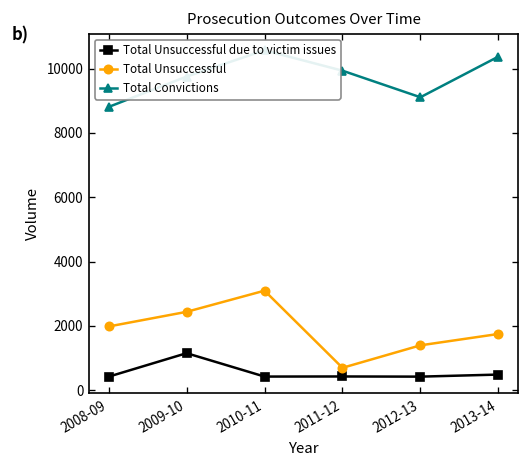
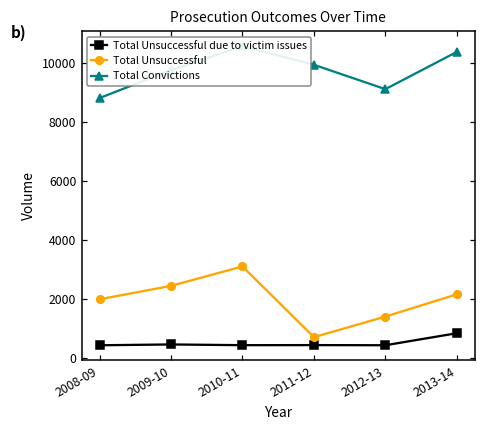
Total Unsuccessful due to victim issues, 2009-10: 1200 -> 500
Total Unsuccessful due to victim issues, 2013-14: 500 -> 800
Total Unsuccessful, 2013-14: 1700 -> 2100
